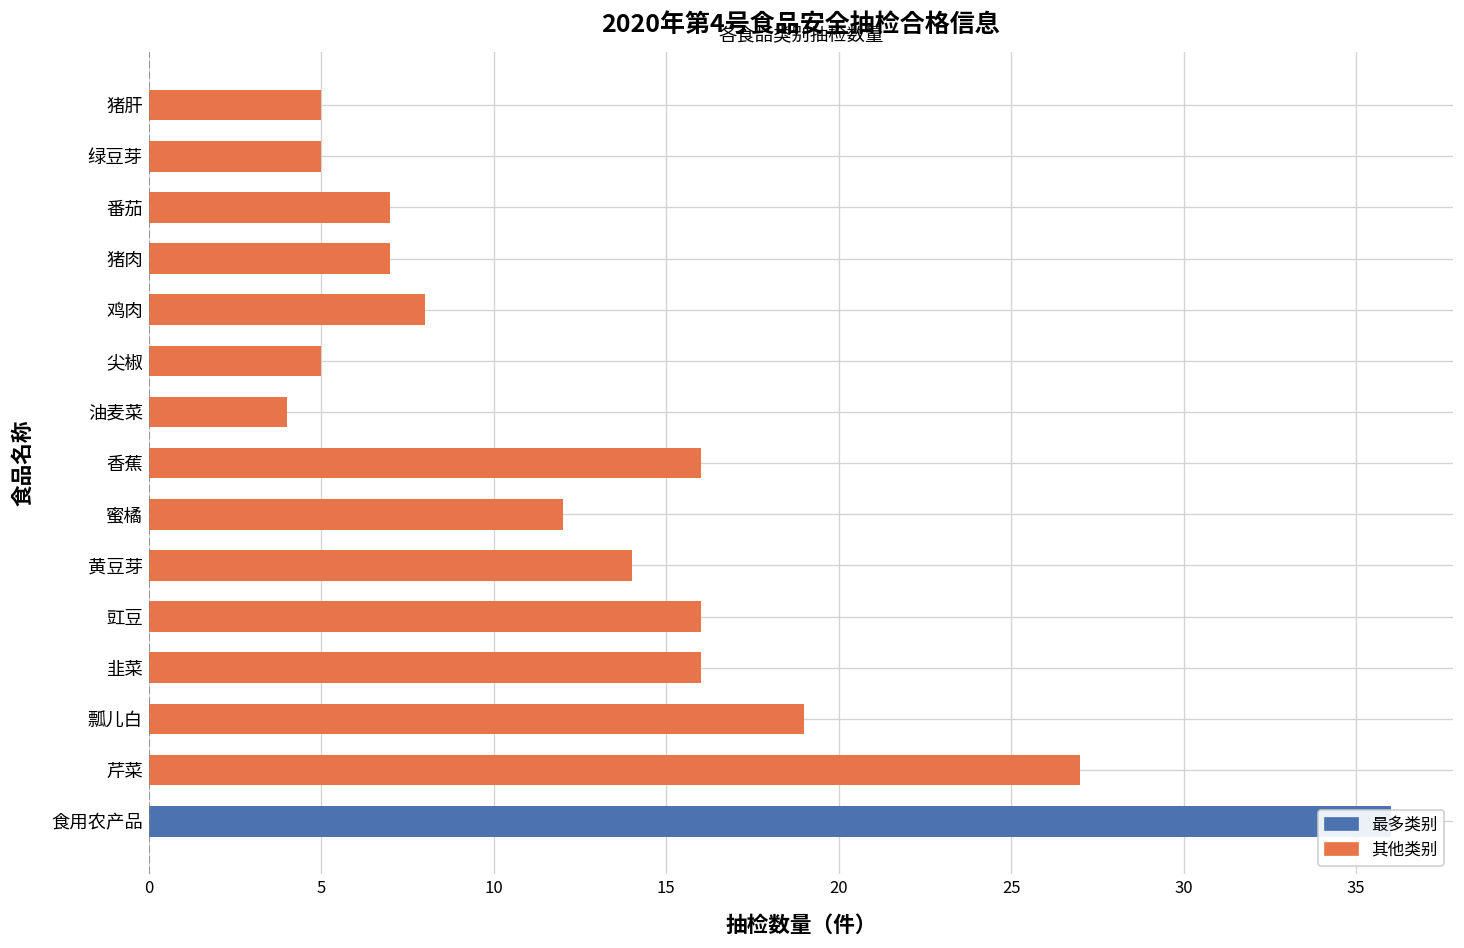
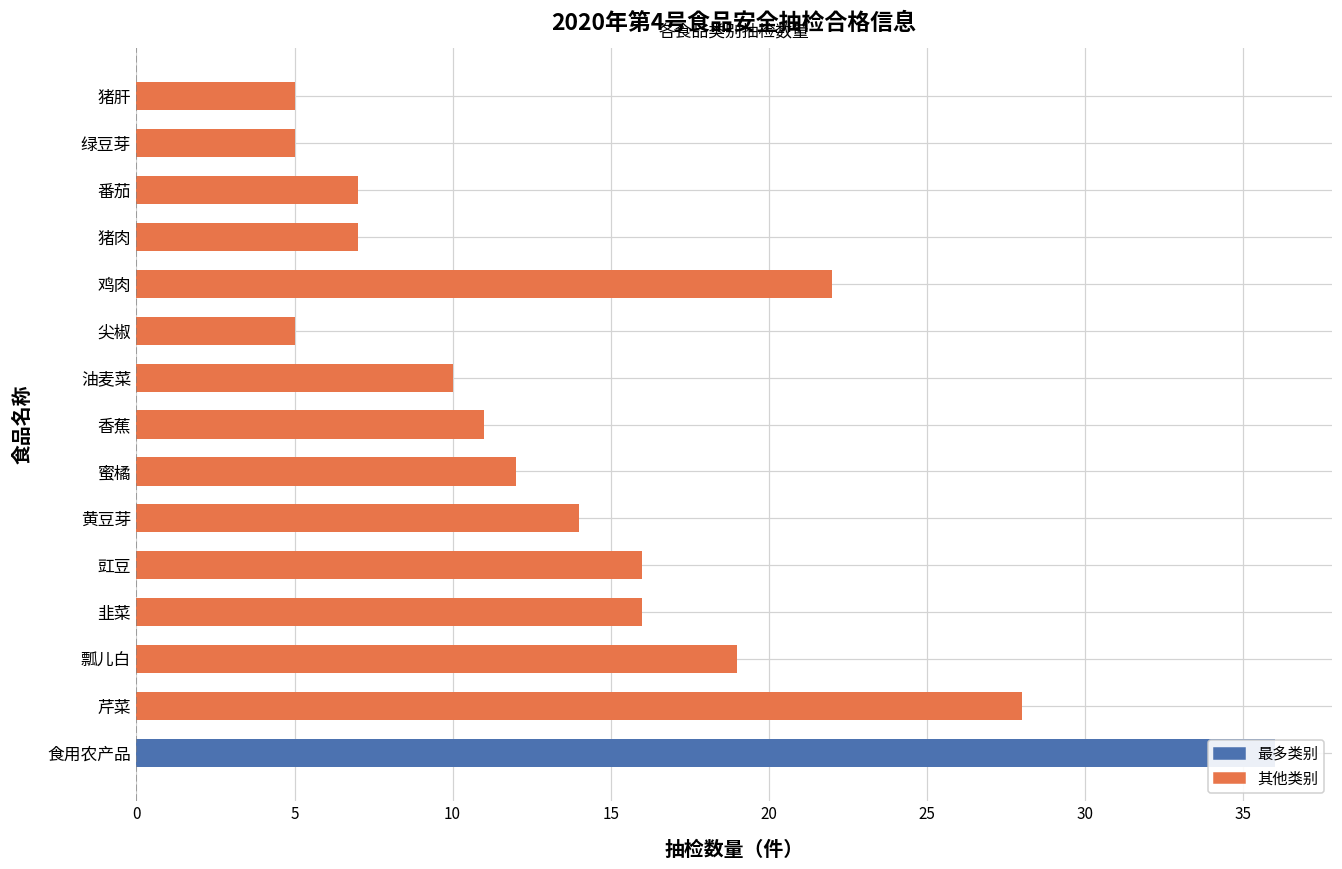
鸡肉: 8 -> 22
油麦菜: 4 -> 10
香蕉: 16 -> 11
芹菜: 27 -> 28
